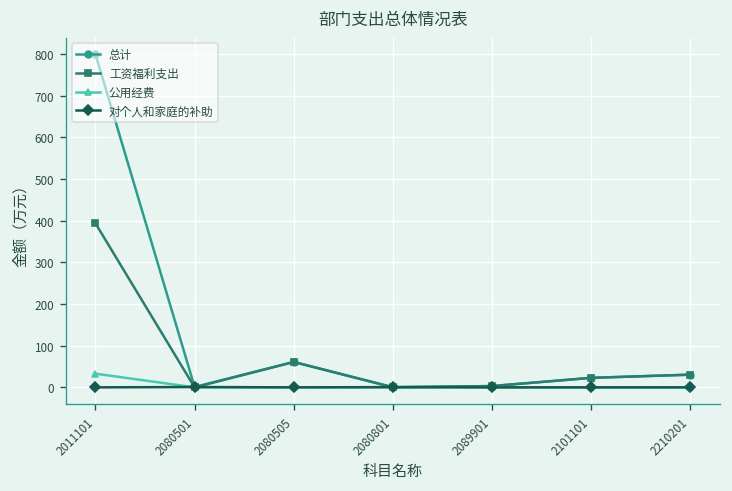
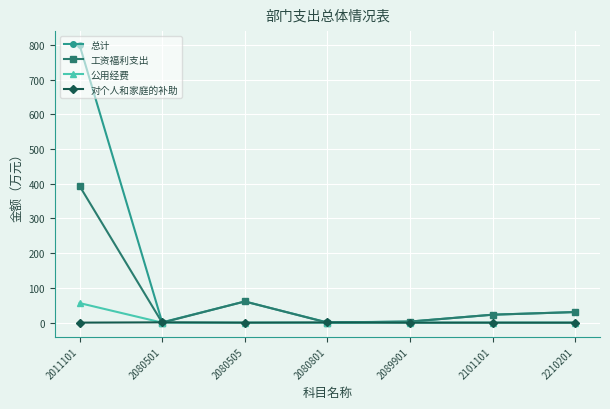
公用经费, 2011101: 30 -> 60
